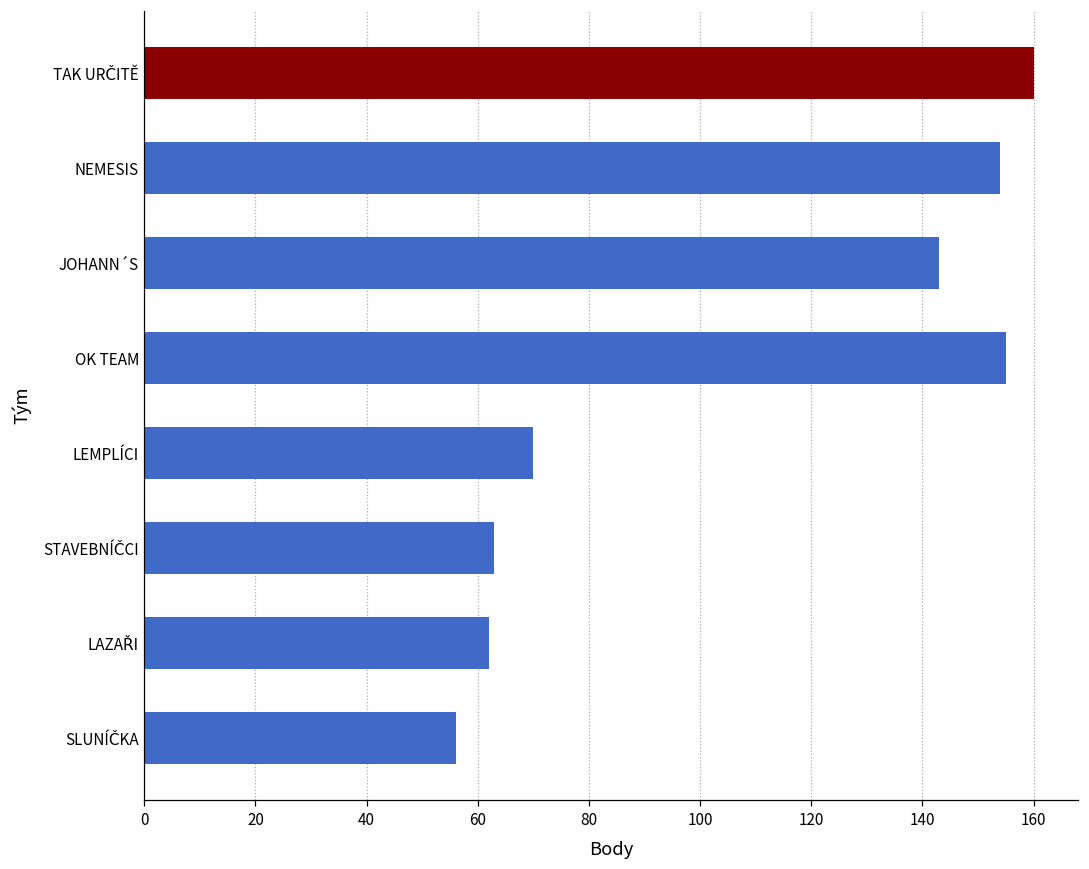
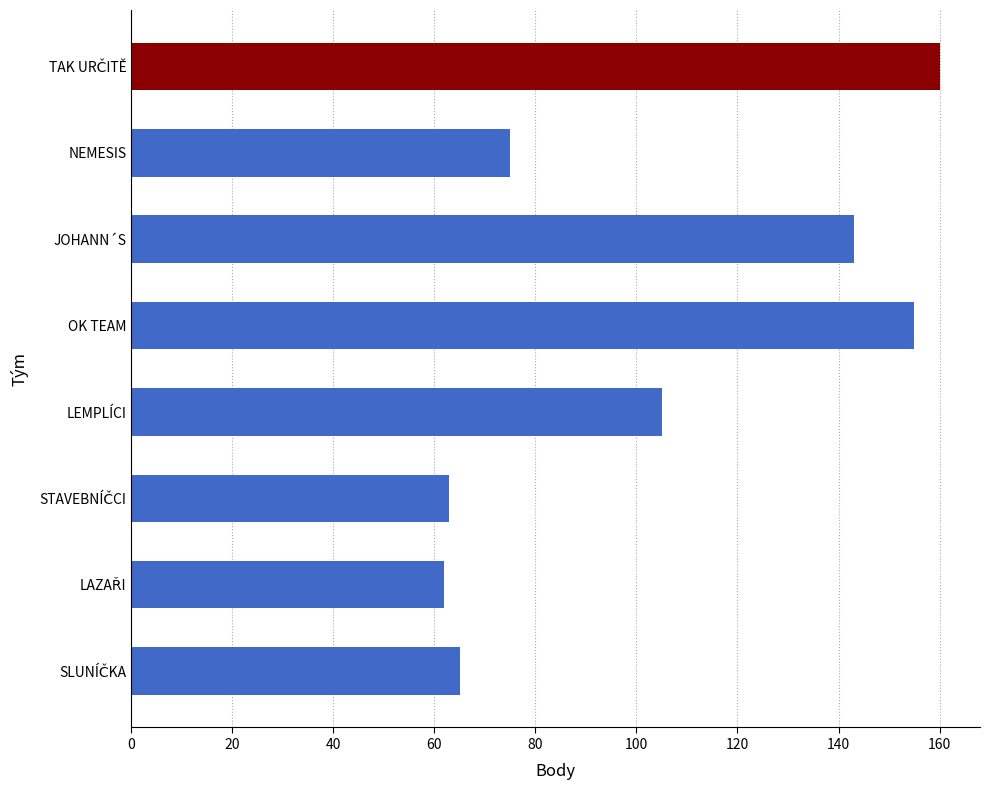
NEMESIS: 154 -> 75
LEMPLÍCI: 70 -> 105
SLUNÍČKA: 56 -> 65
